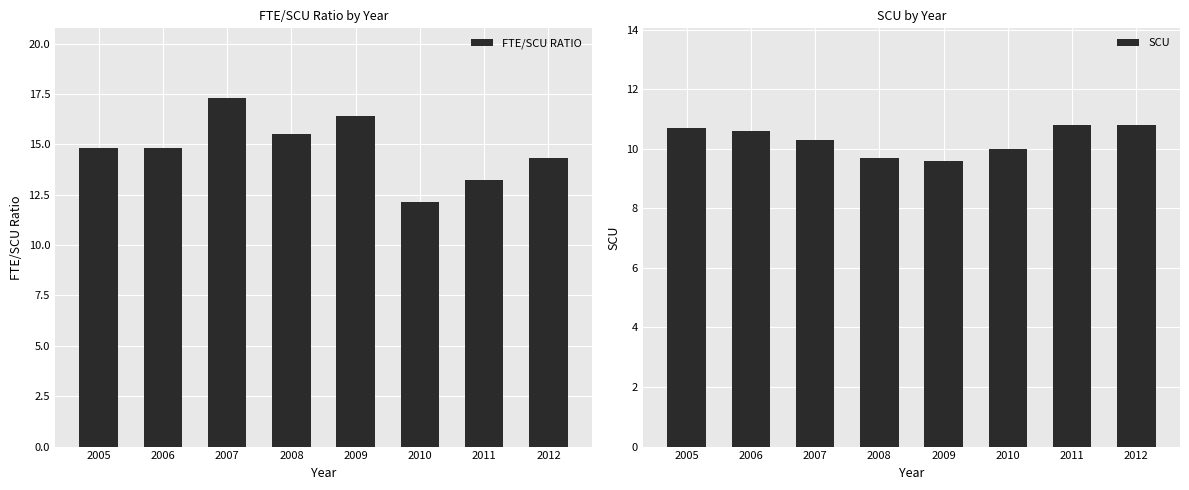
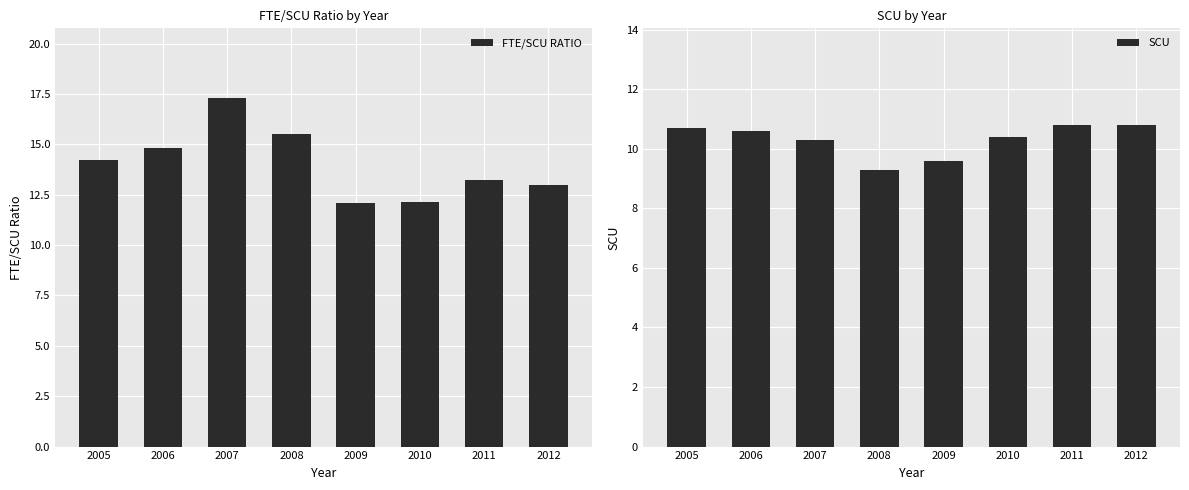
FTE/SCU Ratio by Year, 2005: 14.8 -> 14.2
FTE/SCU Ratio by Year, 2009: 16.4 -> 12.1
FTE/SCU Ratio by Year, 2012: 14.3 -> 13.0
SCU by Year, 2008: 9.7 -> 9.3
SCU by Year, 2010: 10.0 -> 10.4
